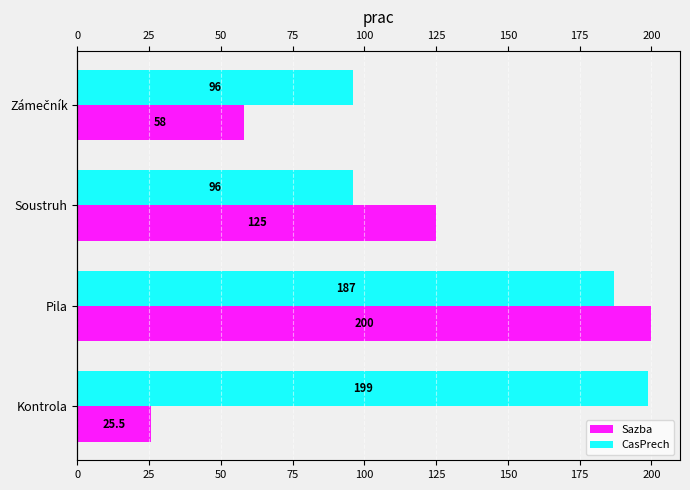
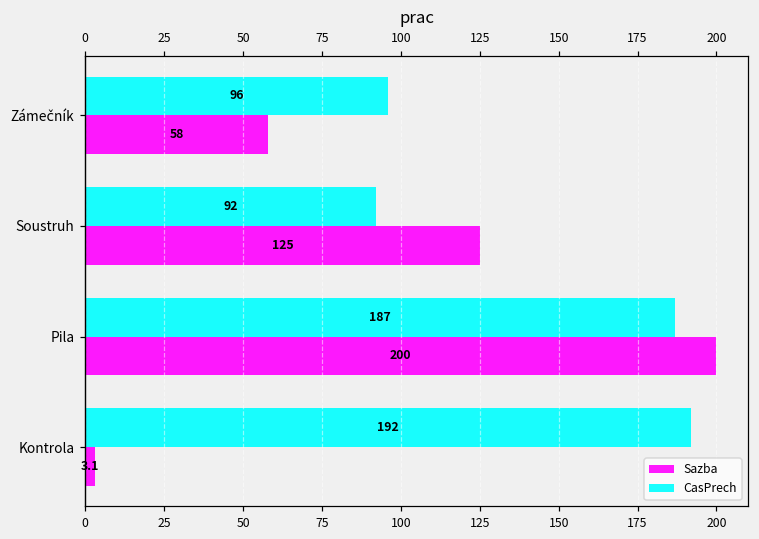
CasPrech, Soustruh: 96 -> 92
CasPrech, Kontrola: 199 -> 192
Sazba, Kontrola: 25.5 -> 3.1
